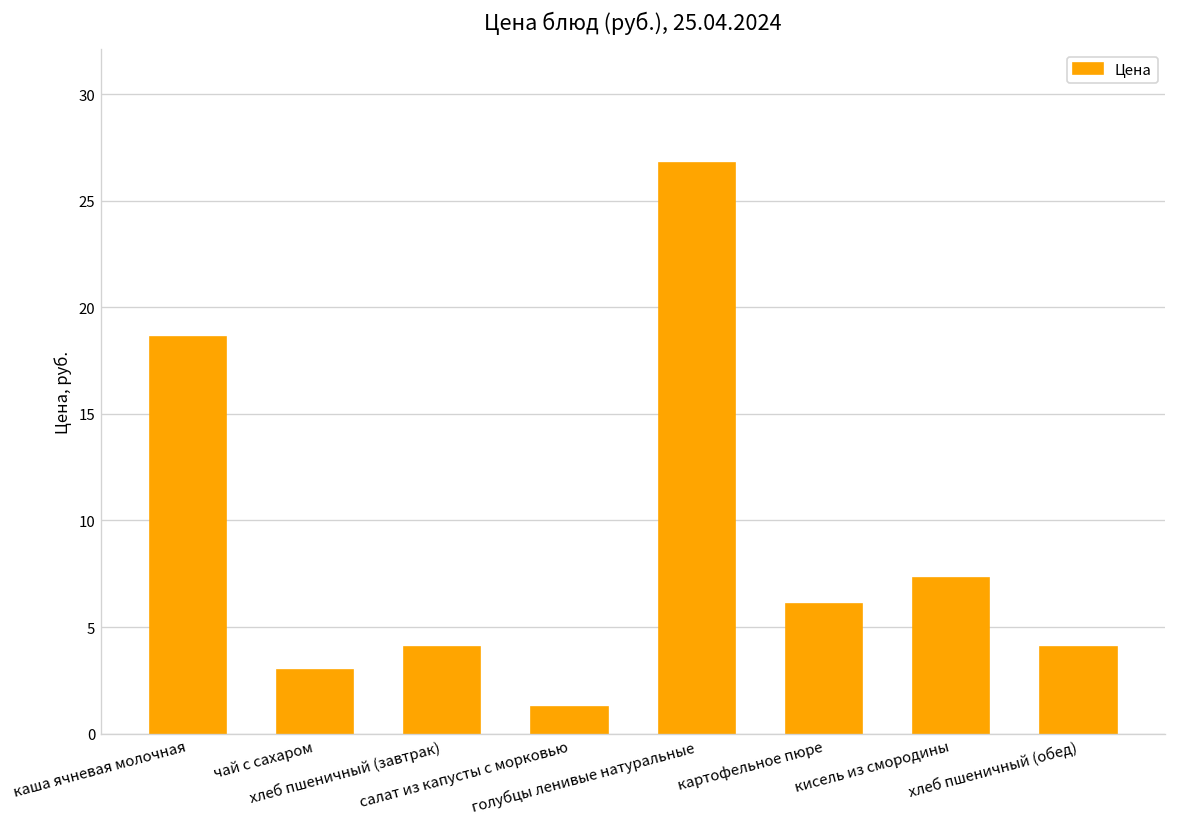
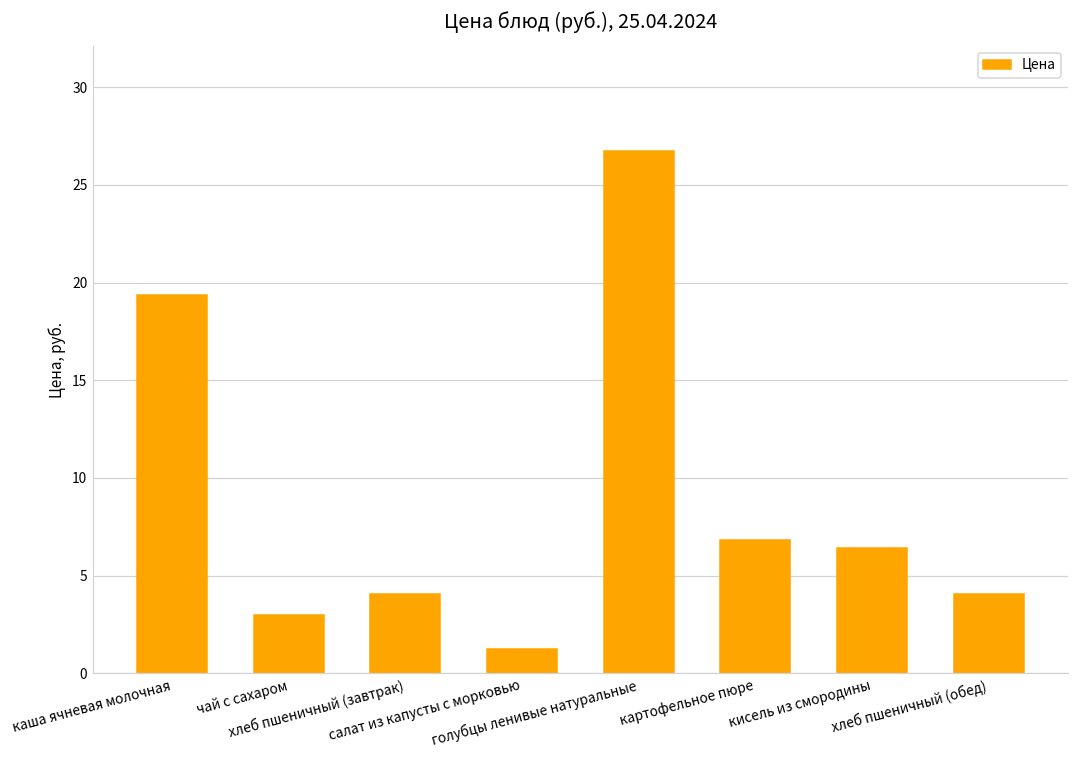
каша ячневая молочная: 18.6 -> 19.4
картофельное пюре: 6.1 -> 6.9
кисель из смородины: 7.3 -> 6.4
